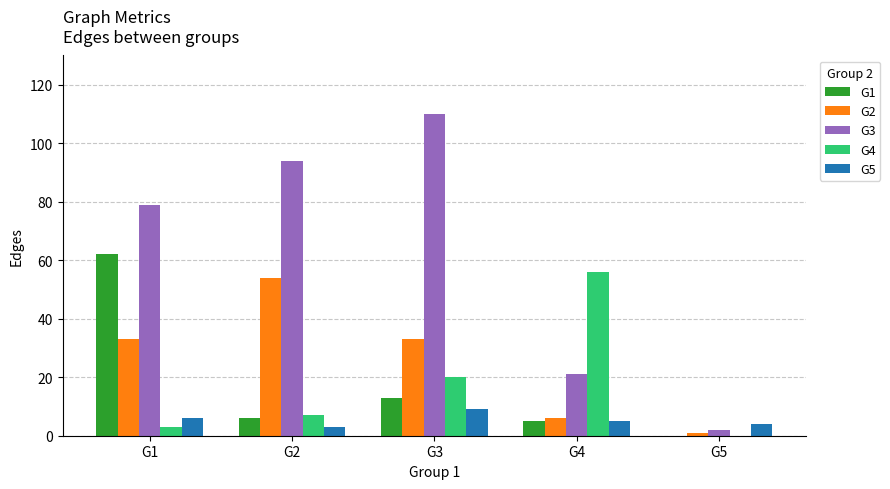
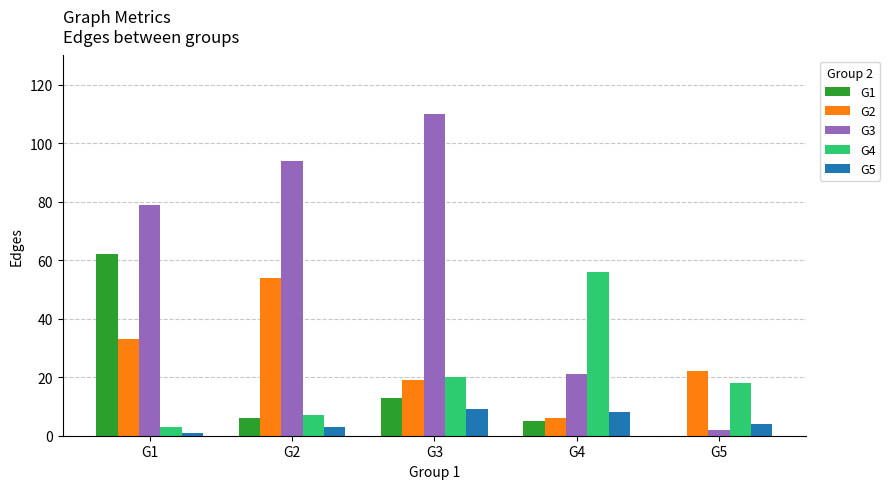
G5, G1: 6 -> 1
G2, G3: 33 -> 19
G5, G4: 5 -> 8
G2, G5: 1 -> 22
G4, G5: 0 -> 18
